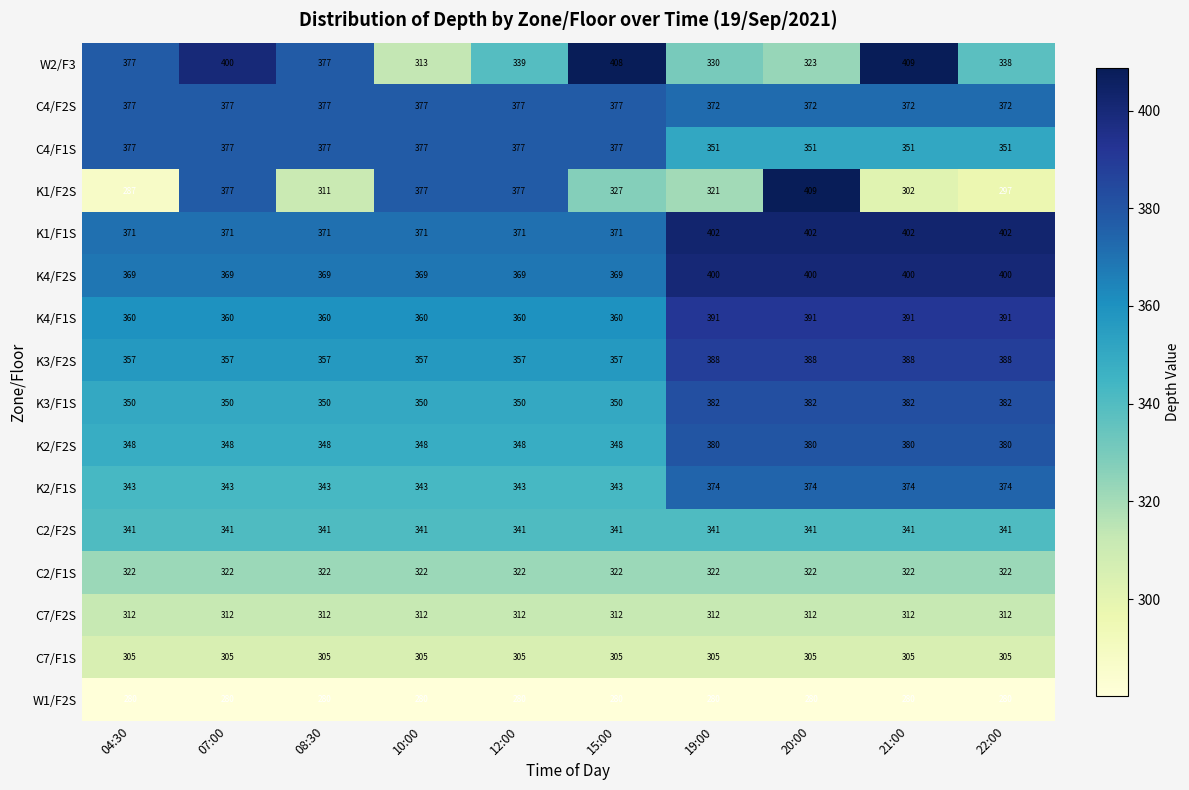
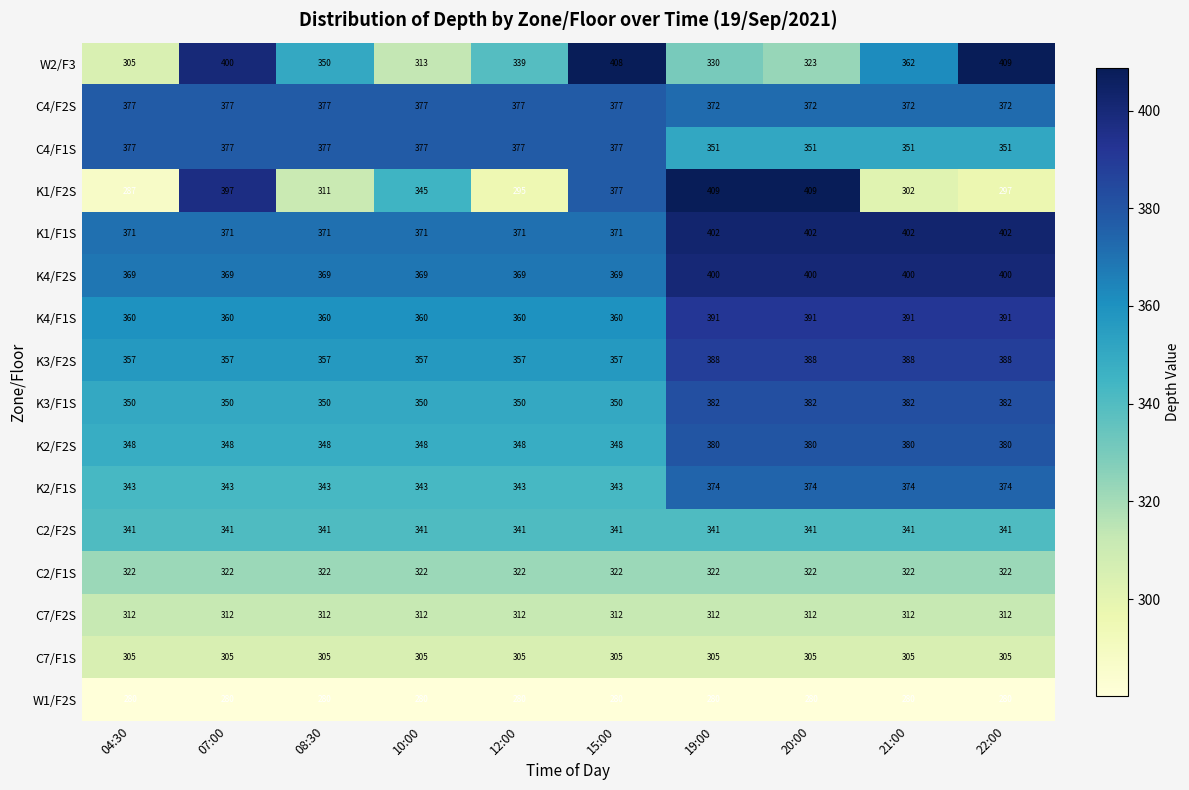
W2/F3, 04:30: 377 -> 305
W2/F3, 08:30: 377 -> 350
W2/F3, 21:00: 409 -> 362
W2/F3, 22:00: 338 -> 409
K1/F2S, 07:00: 377 -> 397
K1/F2S, 10:00: 377 -> 345
K1/F2S, 12:00: 377 -> 295
K1/F2S, 15:00: 327 -> 377
K1/F2S, 19:00: 321 -> 409
